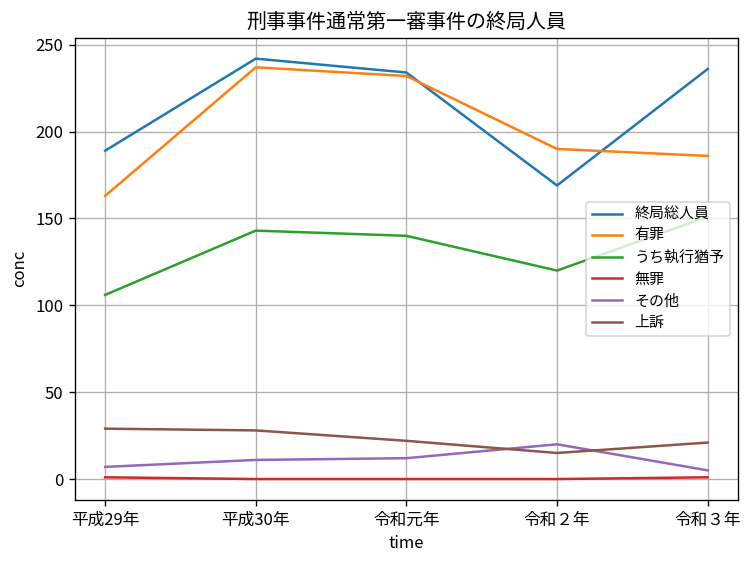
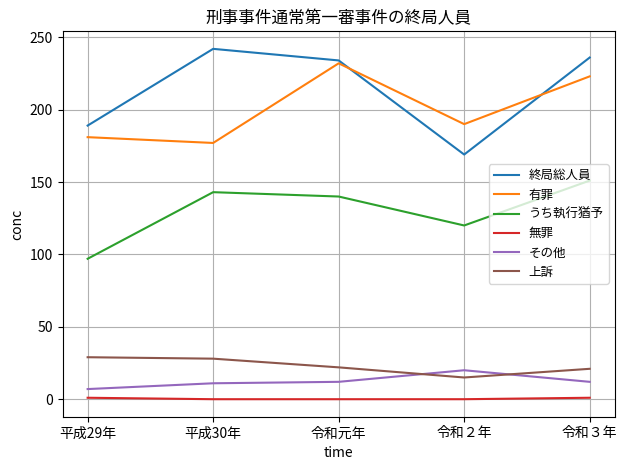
有罪, 平成29年: 163 -> 181
うち執行猶予, 平成29年: 106 -> 97
有罪, 平成30年: 237 -> 177
有罪, 令和３年: 186 -> 223
その他, 令和３年: 5 -> 12
